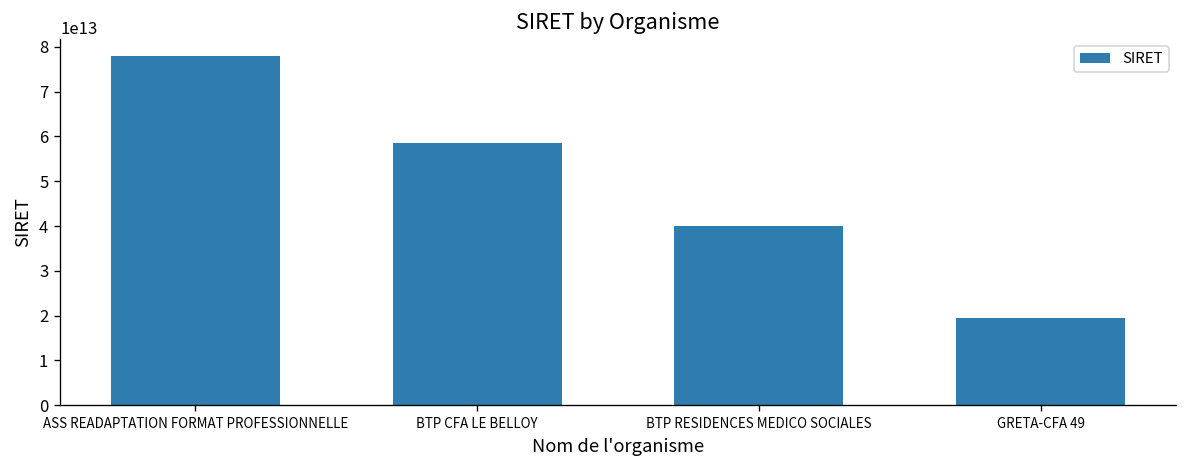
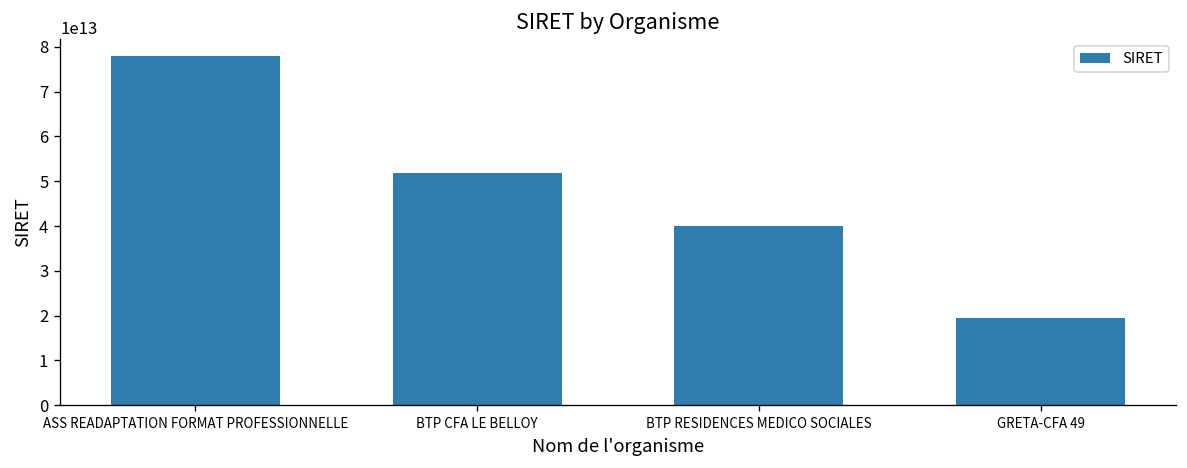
BTP CFA LE BELLOY: 59000000000000 -> 52000000000000
